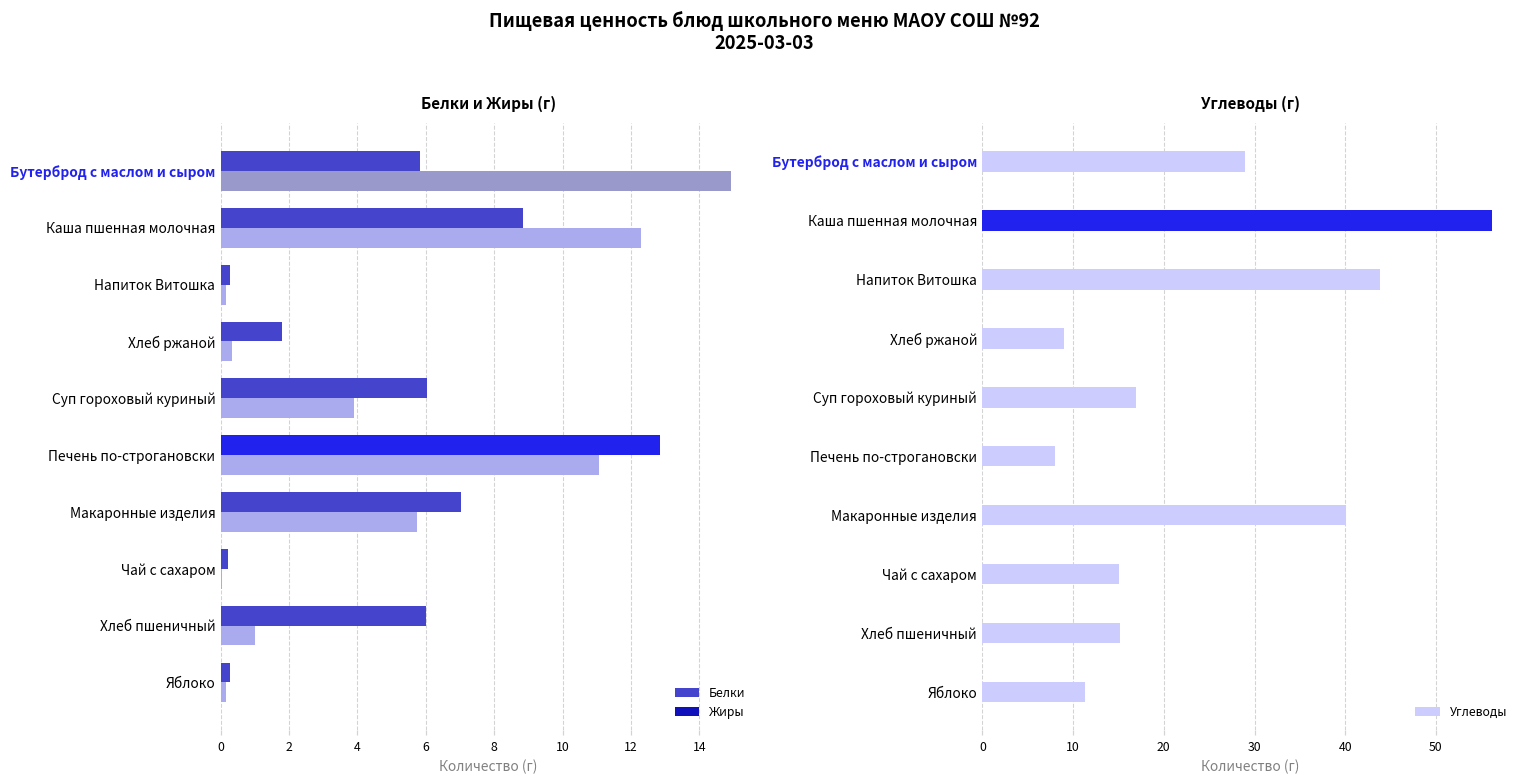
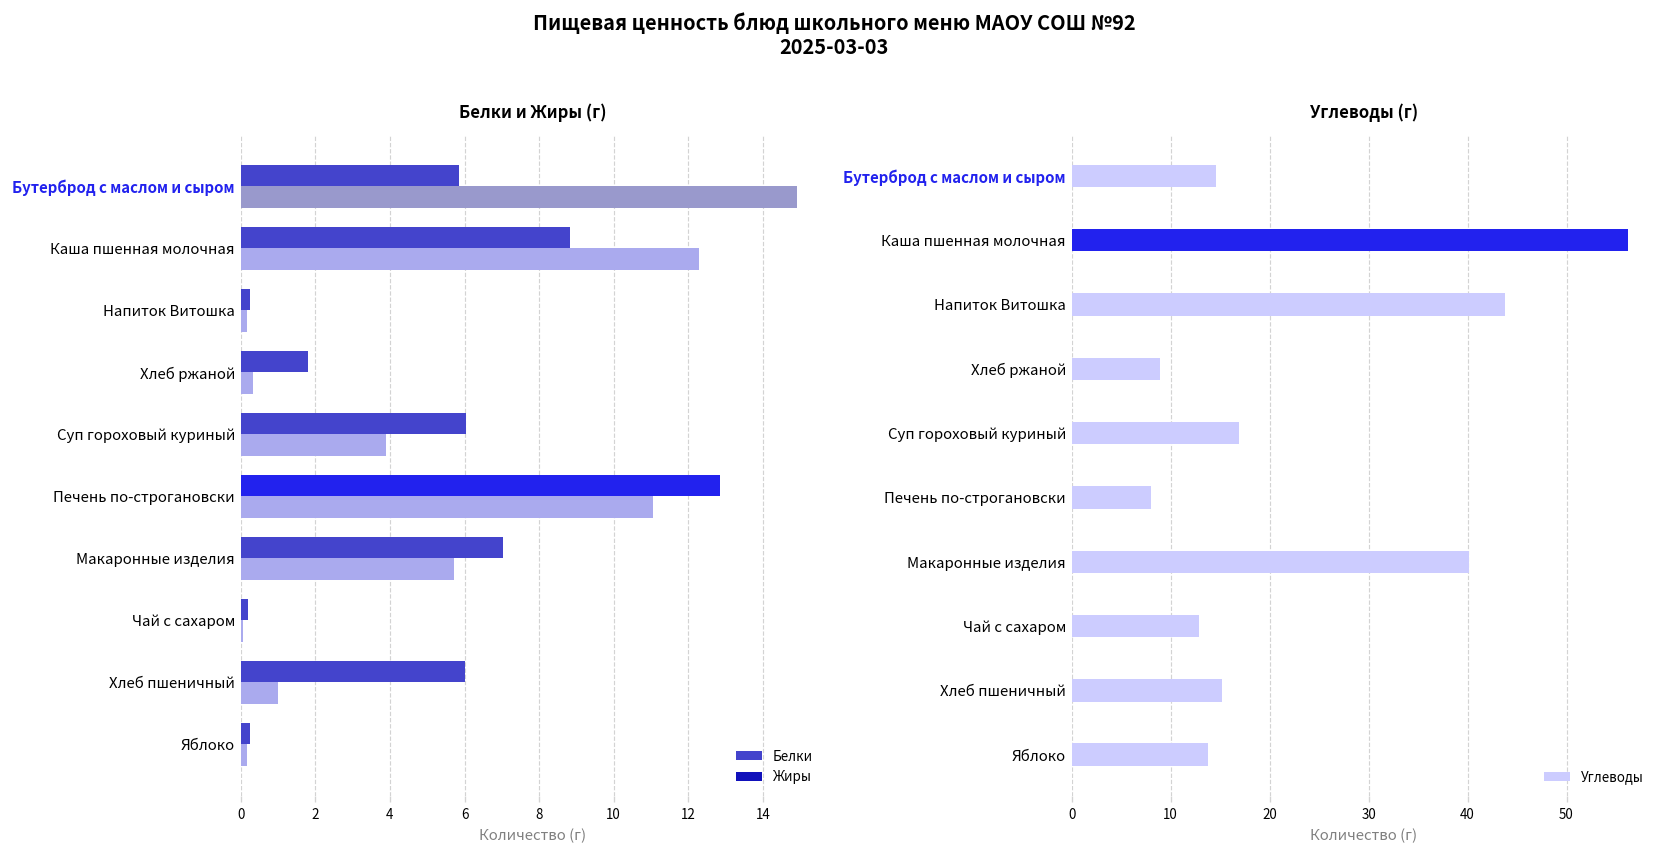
Углеводы (г), Углеводы, Бутерброд с маслом и сыром: 29 -> 15
Углеводы (г), Углеводы, Чай с сахаром: 15 -> 13
Углеводы (г), Углеводы, Яблоко: 11 -> 14
